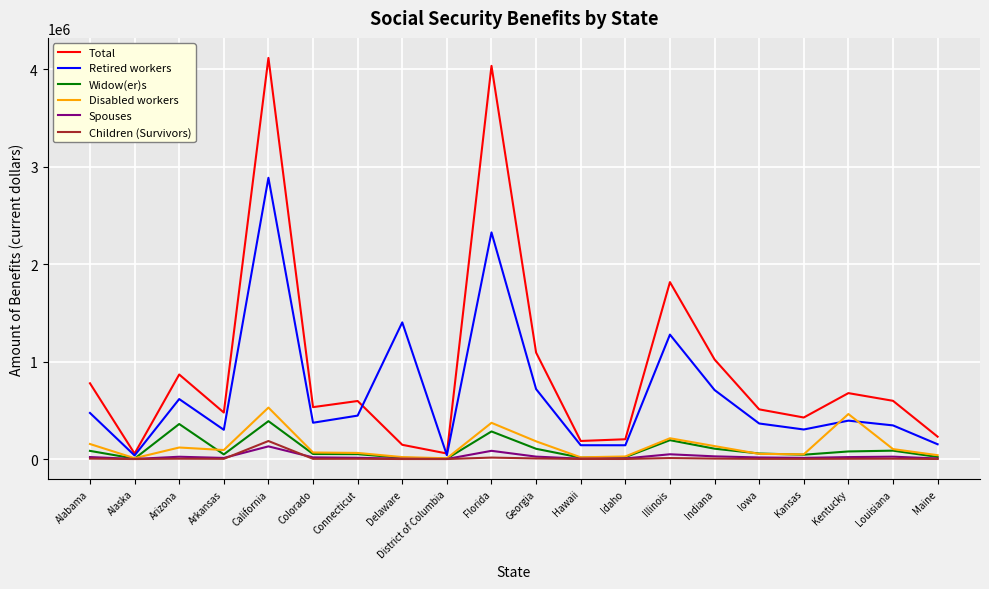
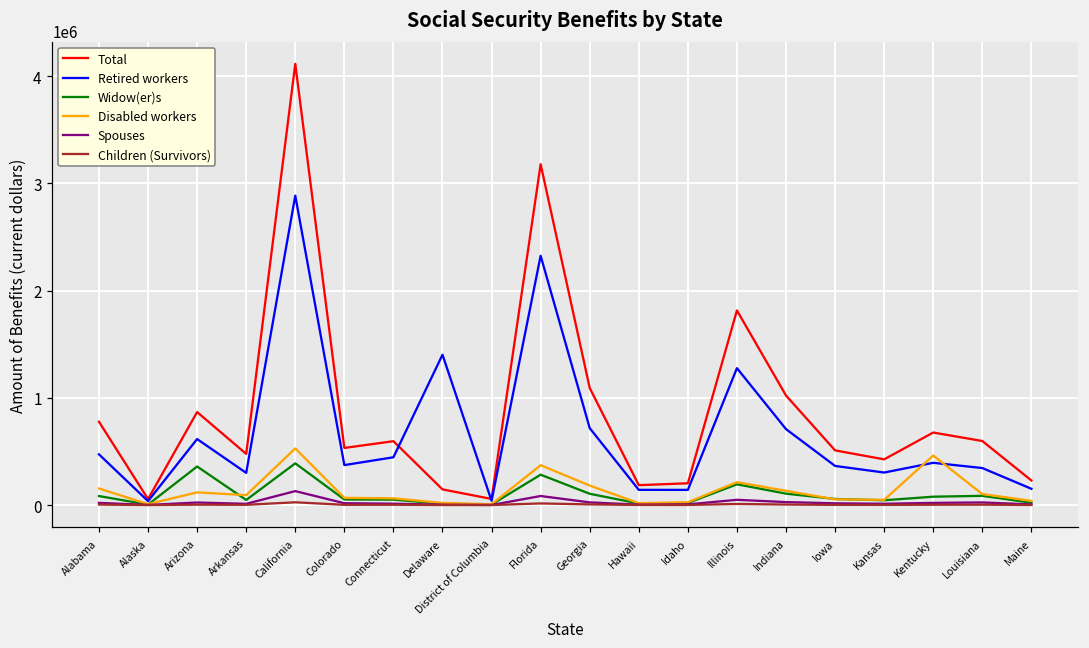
Children (Survivors), California: 200000 -> 0
Total, Florida: 4000000 -> 3200000
